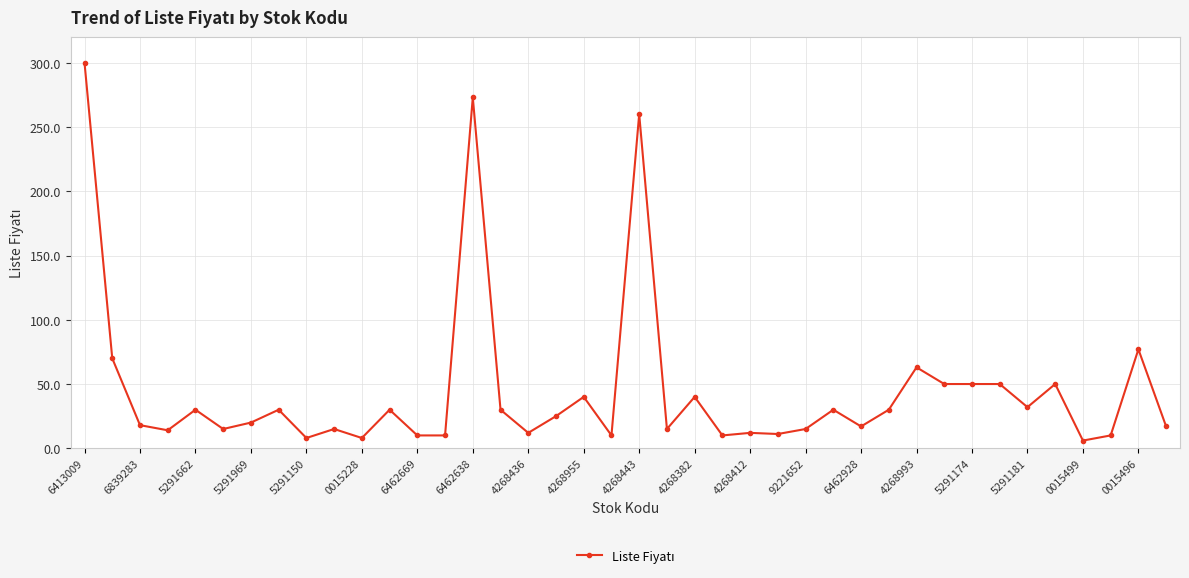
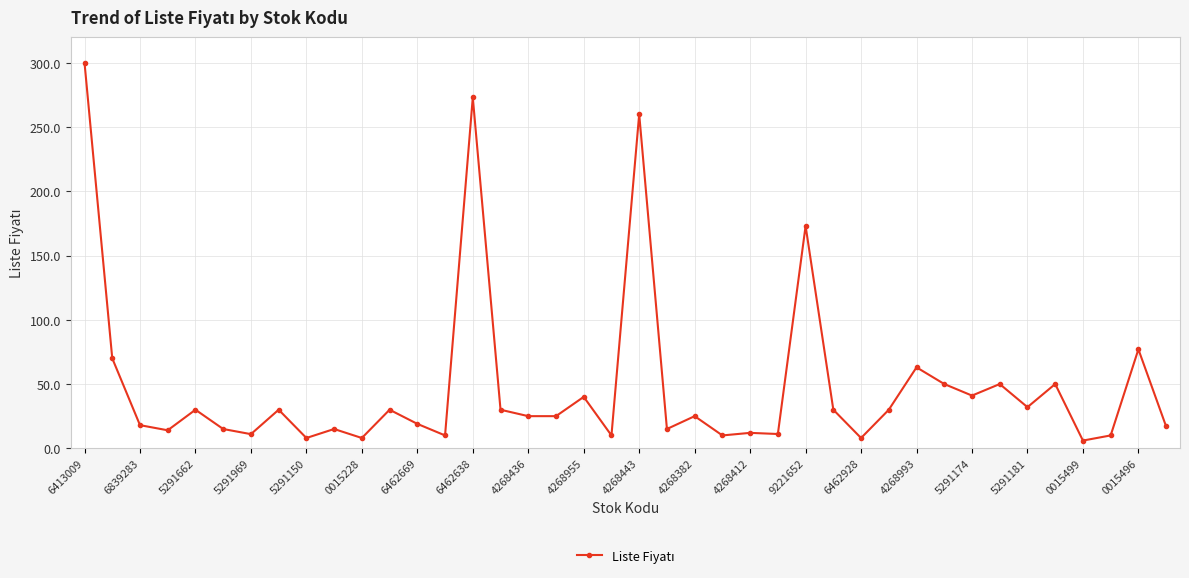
5291969: 20 -> 11
6462669: 10 -> 19
4268436: 12 -> 25
4268382: 40 -> 25
9221652: 15 -> 173
6462928: 17 -> 8
5291174: 50 -> 41
